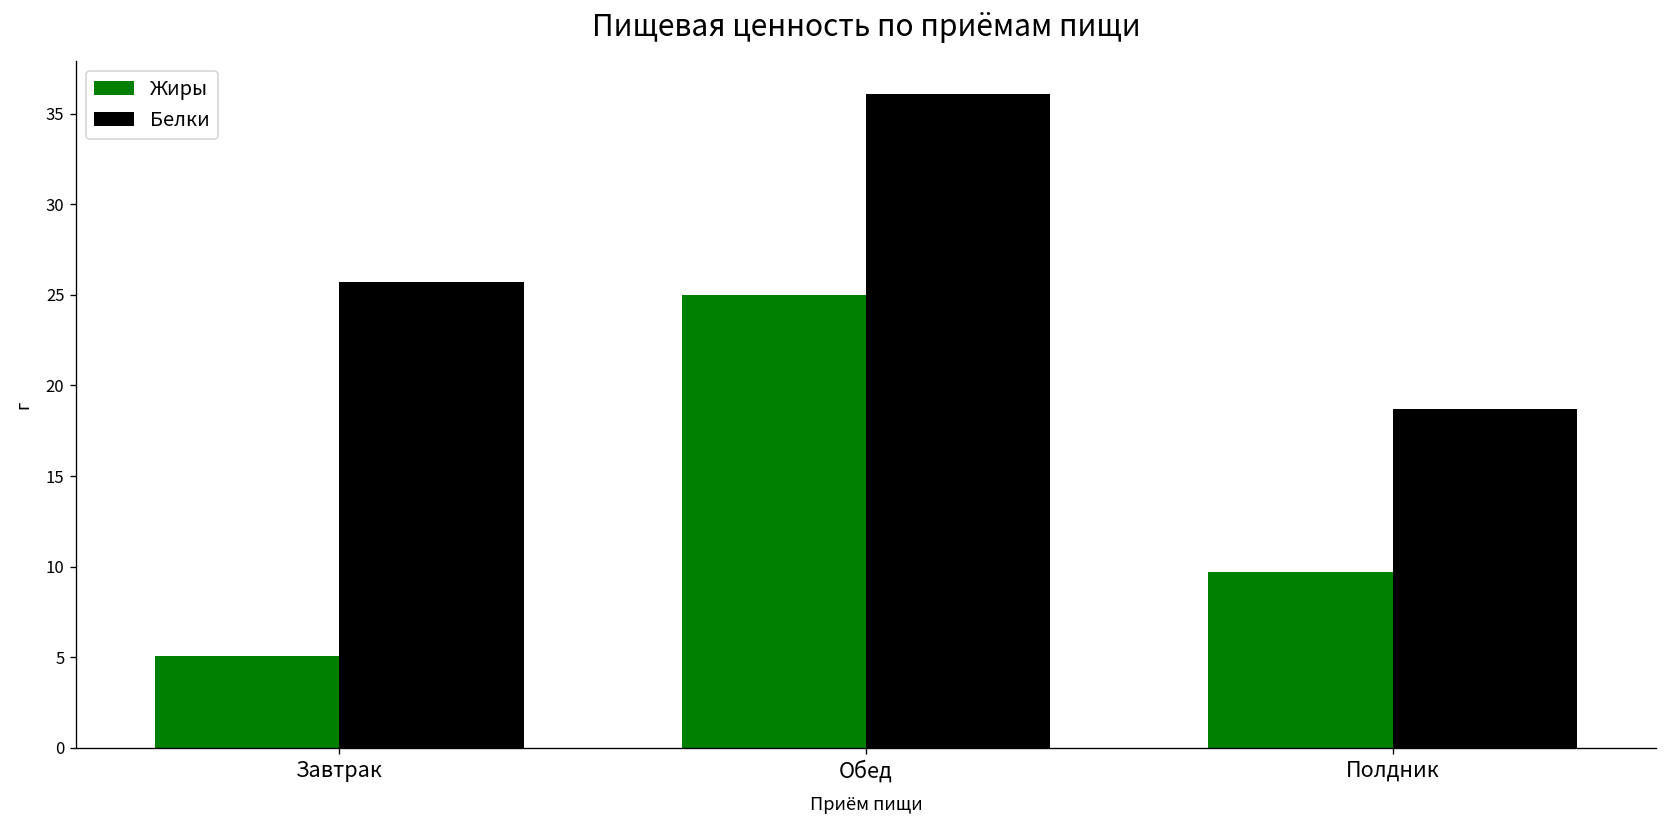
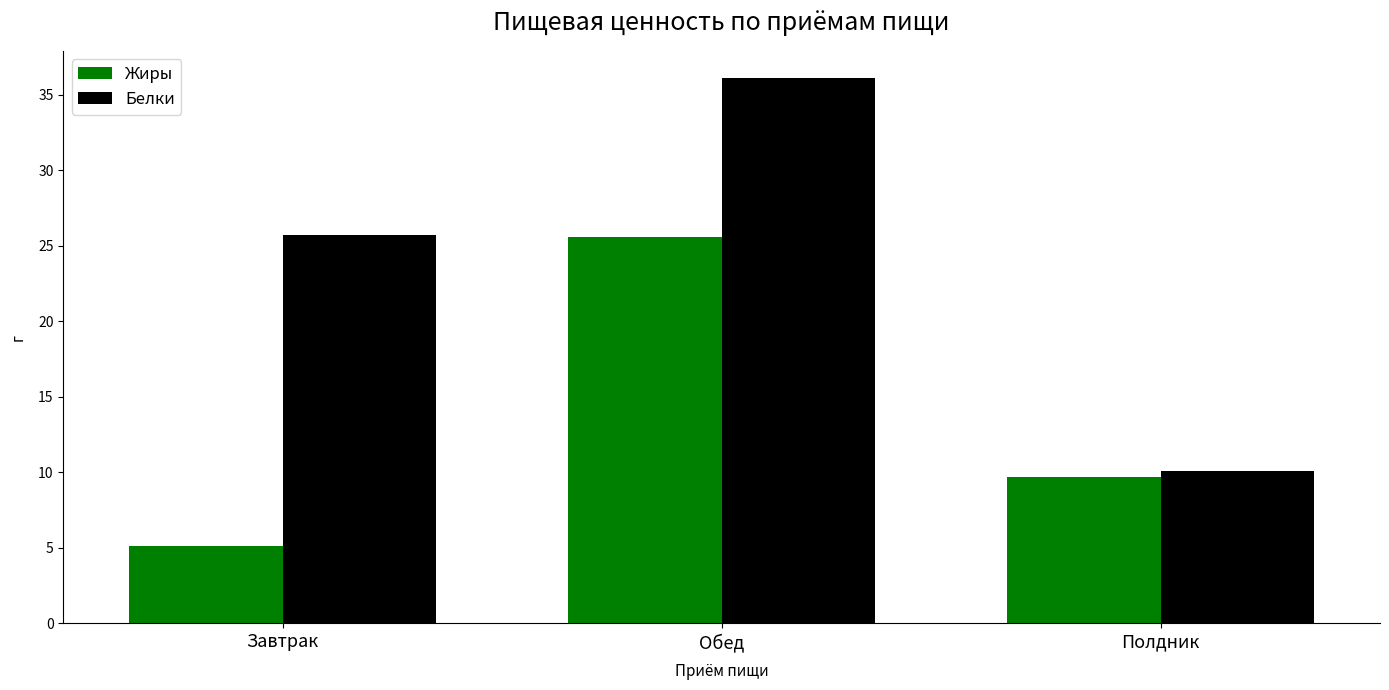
Жиры, Обед: 25.0 -> 25.6
Белки, Полдник: 18.7 -> 10.1
